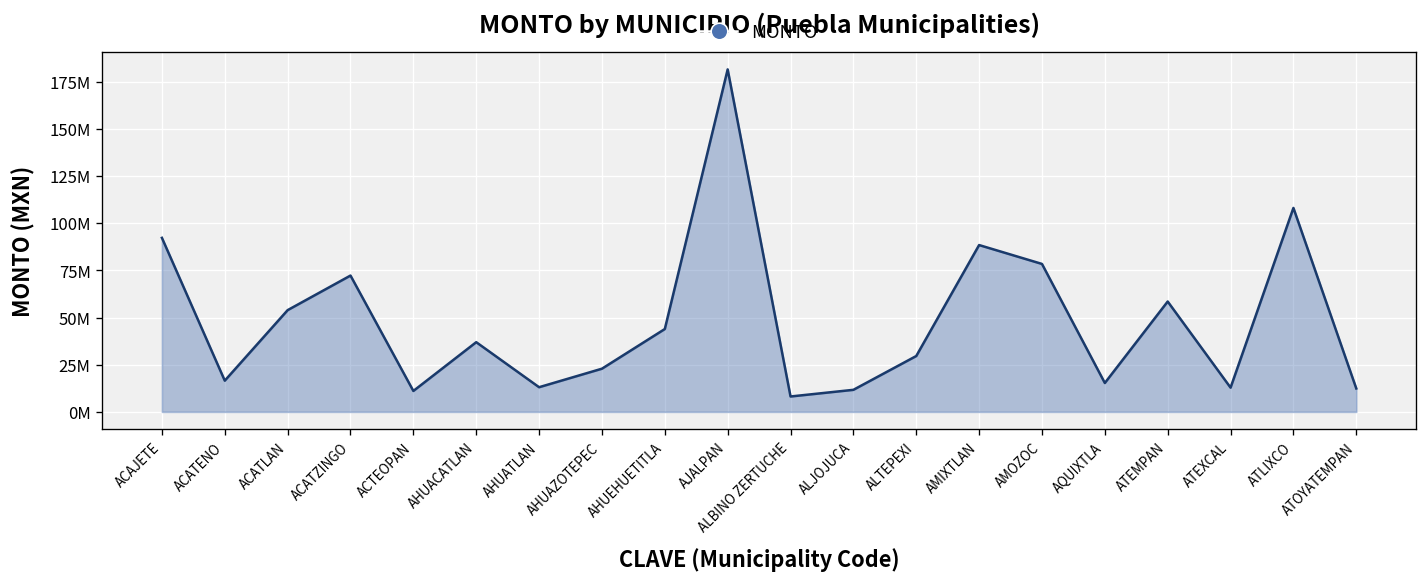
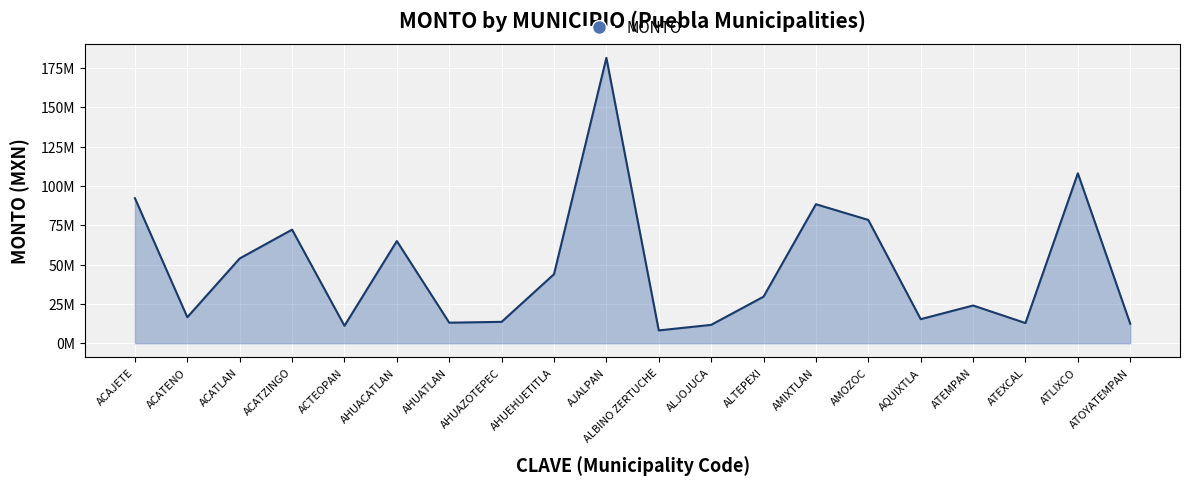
AHUACATLAN: 37000000 -> 65000000
AHUAZOTEPEC: 23000000 -> 14000000
ATEMPAN: 59000000 -> 24000000
